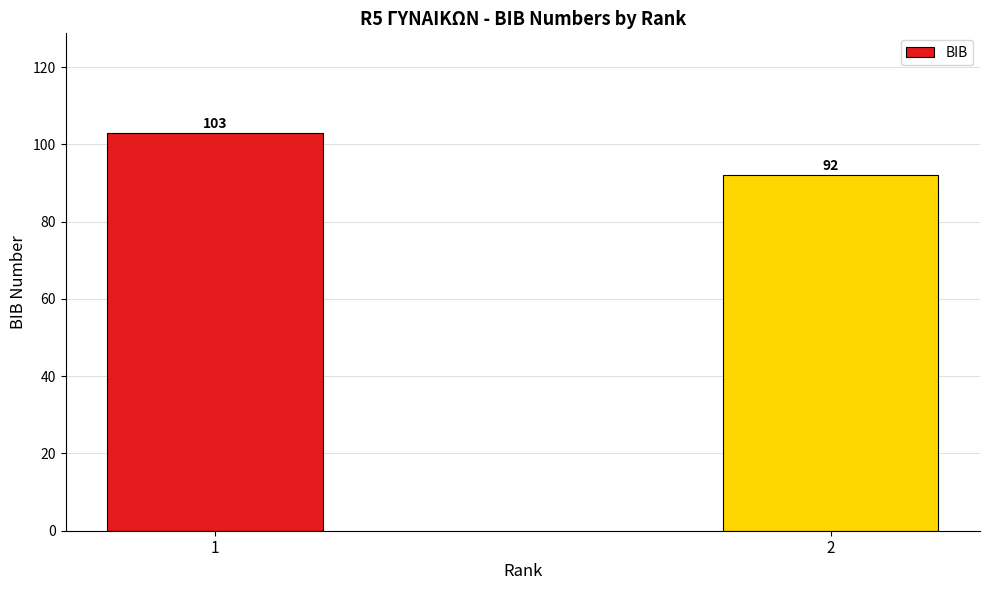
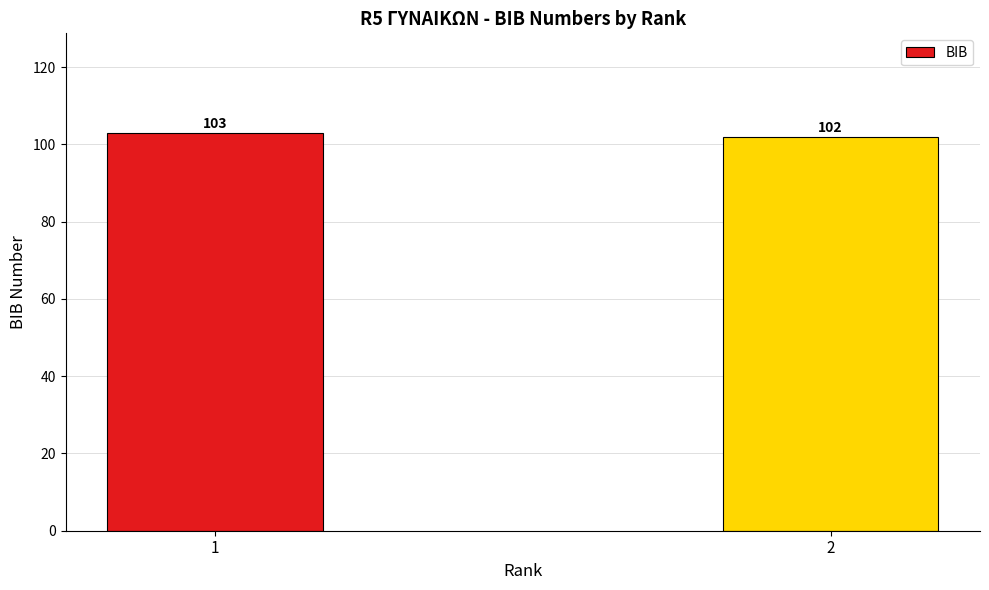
2: 92 -> 102
